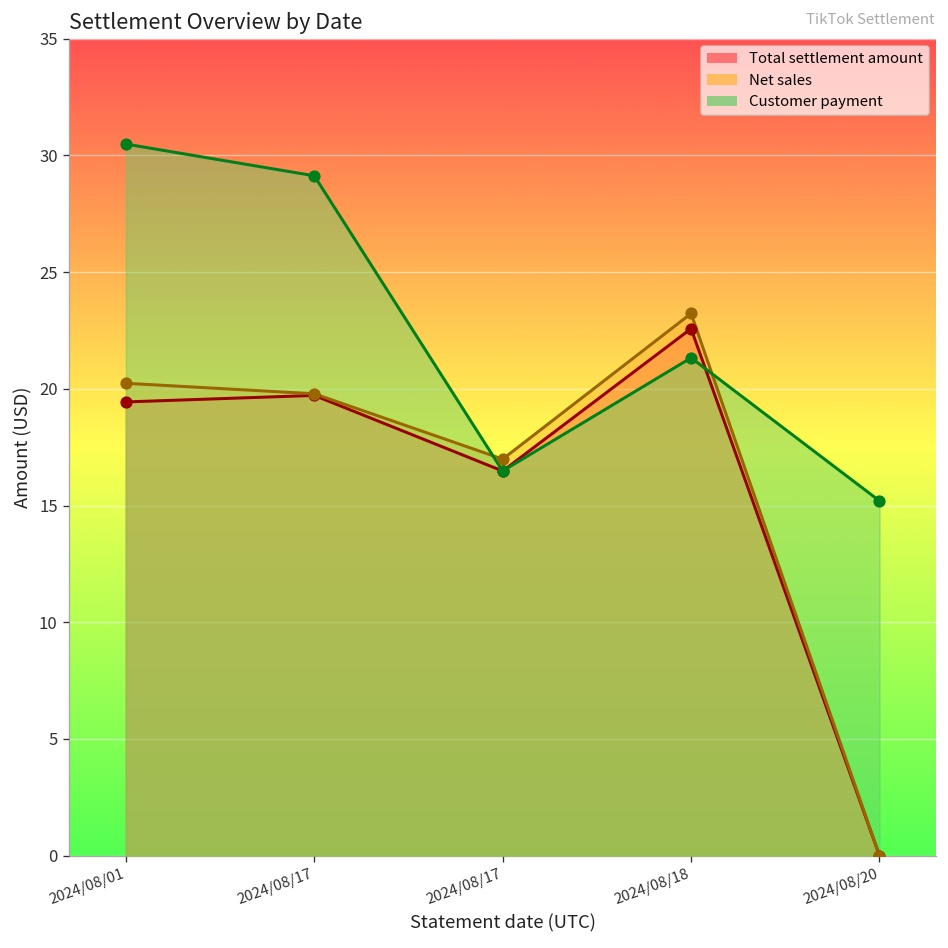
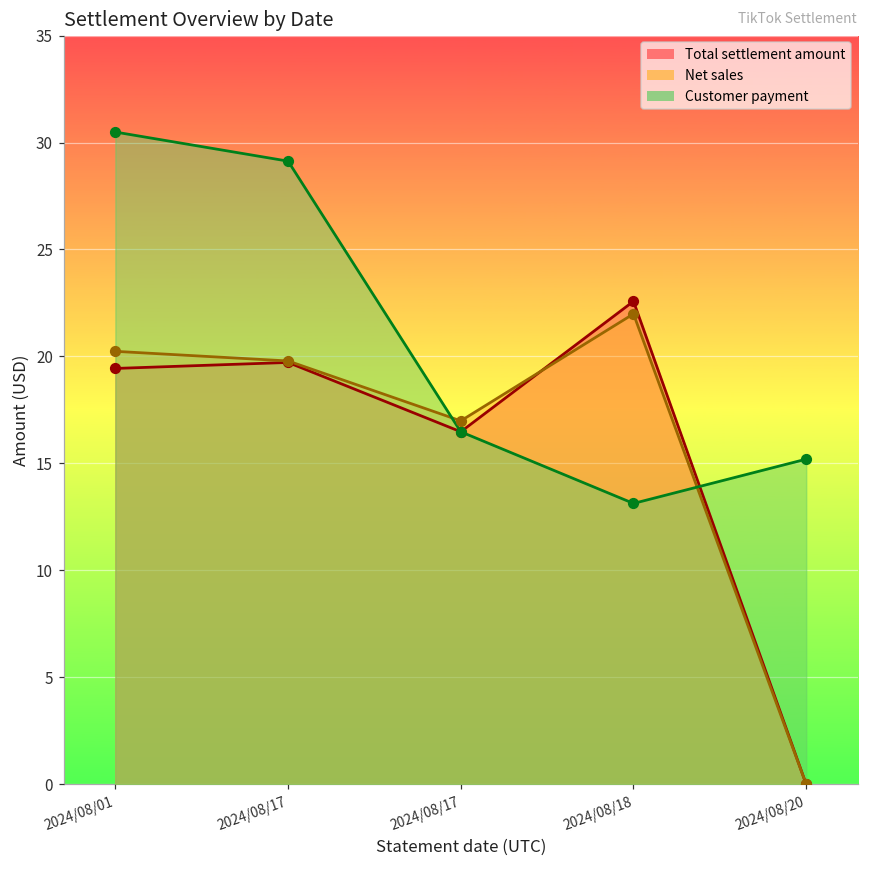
Net sales, 2024/08/18: 23.2 -> 22.0
Customer payment, 2024/08/18: 21.3 -> 13.1
